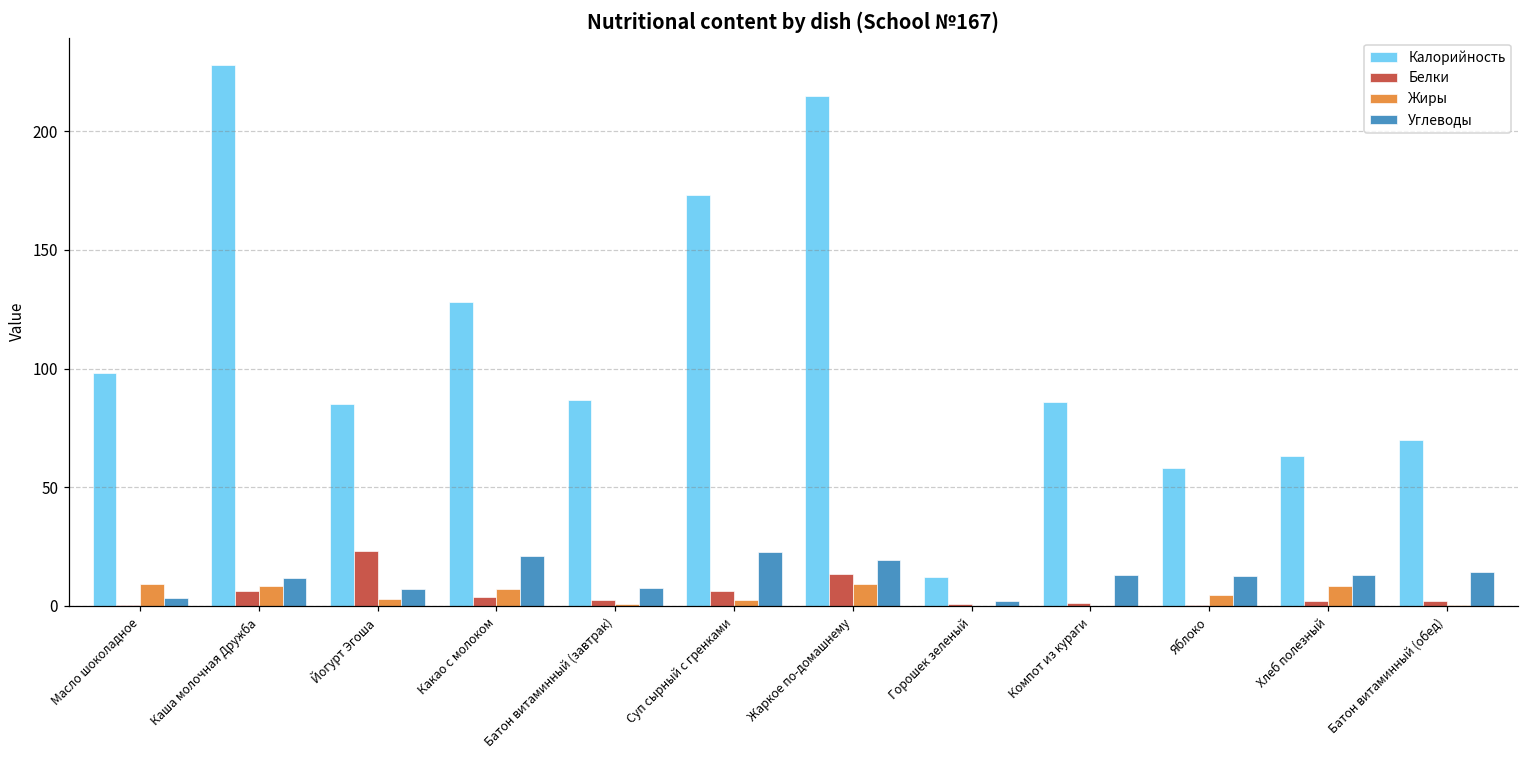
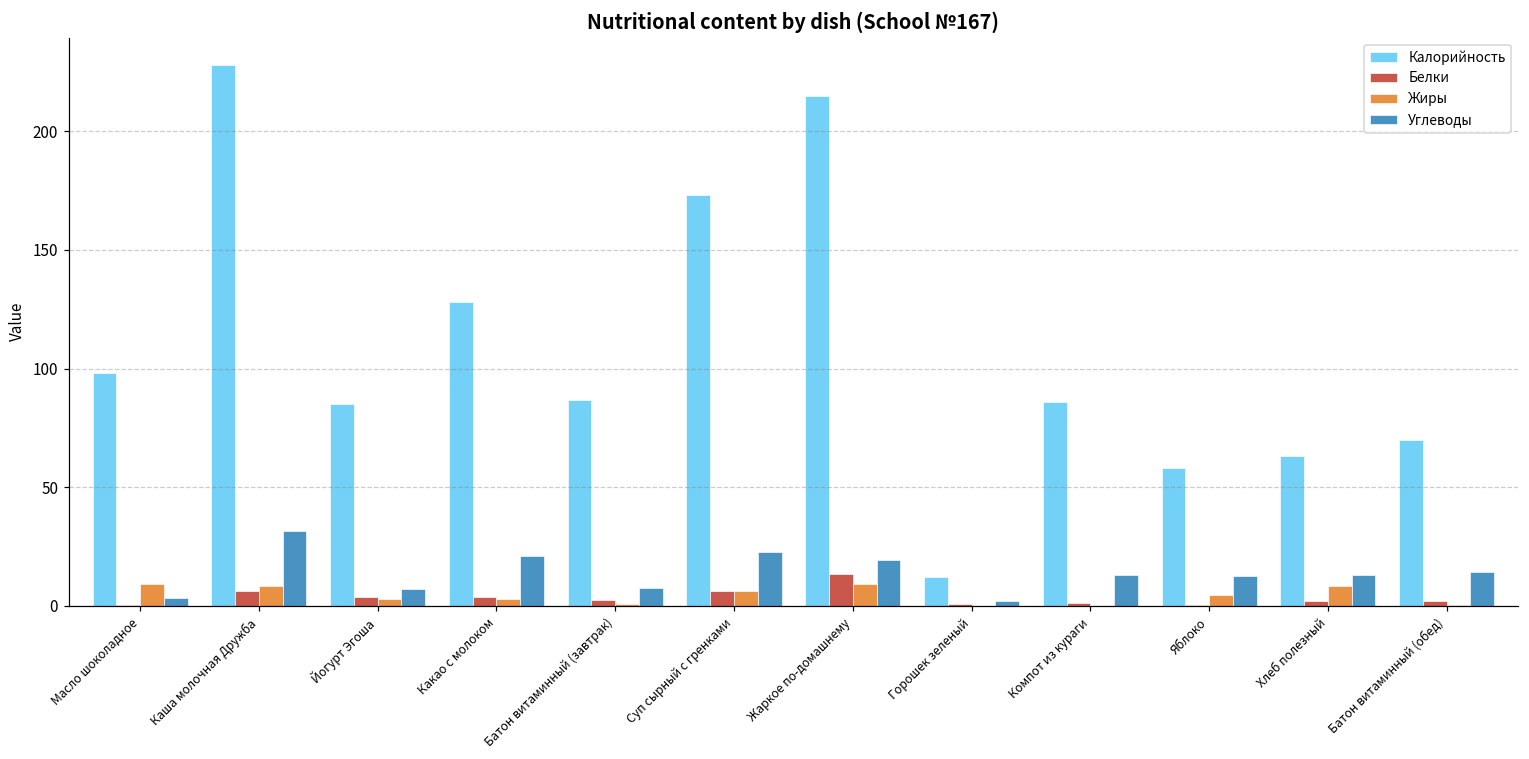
Углеводы, Каша молочная Дружба: 12 -> 32
Белки, Йогурт Эгоша: 23 -> 4
Жиры, Какао с молоком: 7 -> 3
Жиры, Суп сырный с гренками: 2 -> 6
